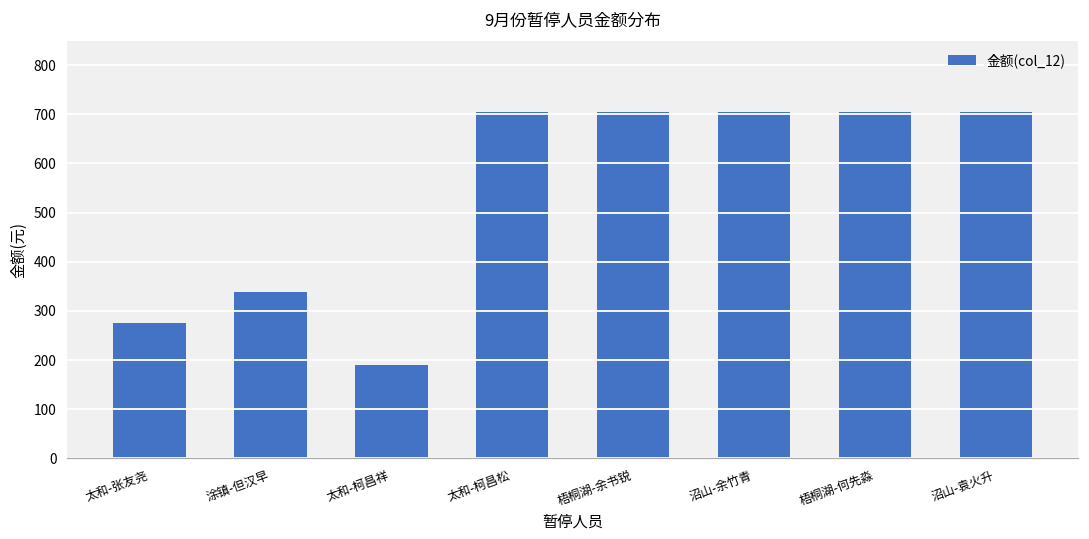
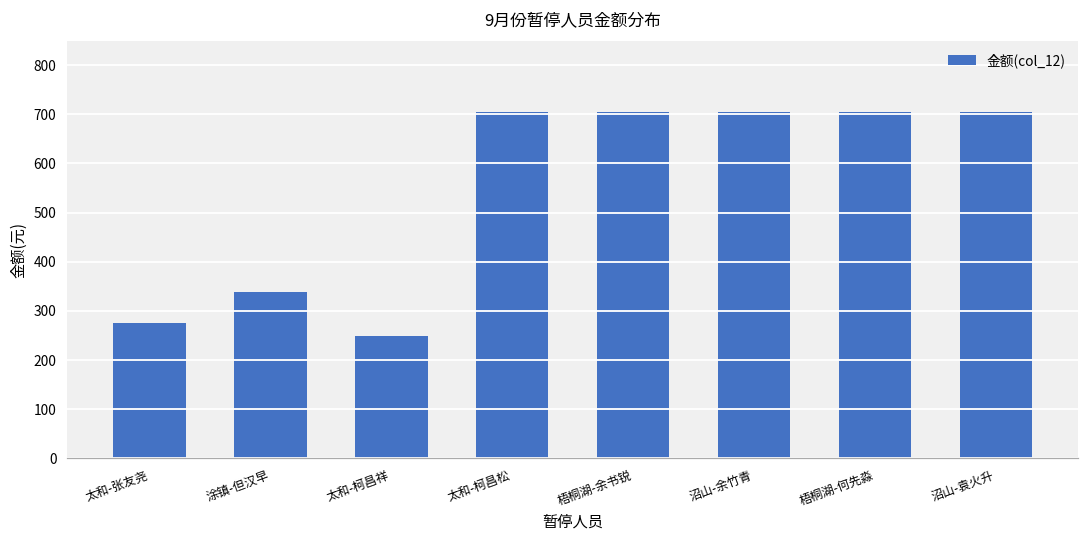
太和-柯昌祥: 190 -> 250
